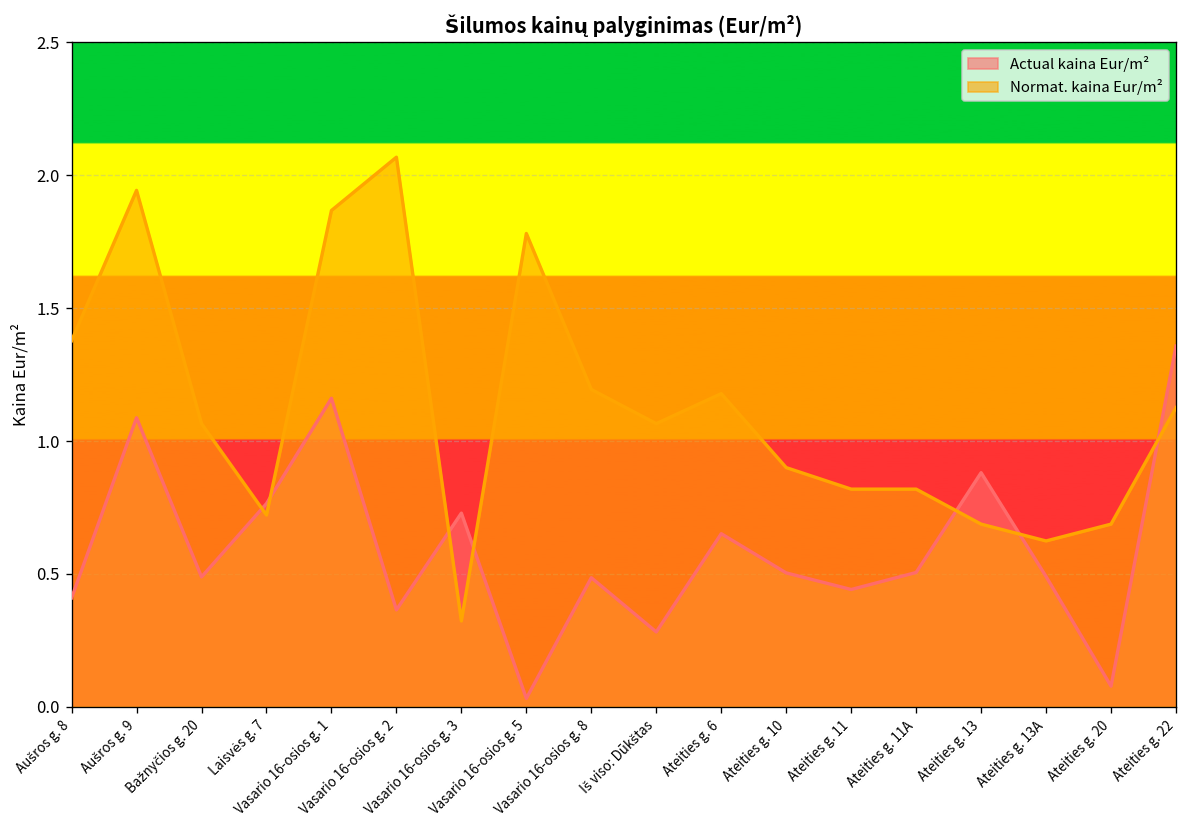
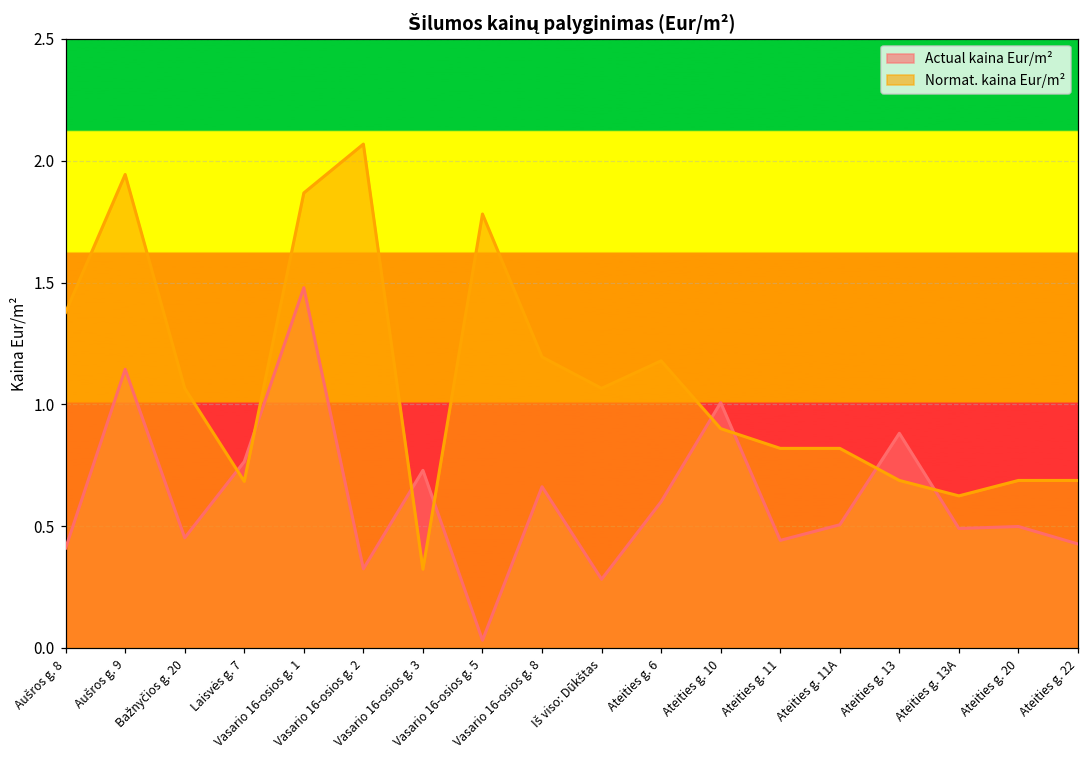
Actual kaina Eur/m², Aušros g. 9: 1.09 -> 1.14
Actual kaina Eur/m², Bažnyčios g. 20: 0.49 -> 0.45
Normat. kaina Eur/m², Laisvės g. 7: 0.72 -> 0.68
Actual kaina Eur/m², Vasario 16-osios g. 1: 1.16 -> 1.48
Actual kaina Eur/m², Vasario 16-osios g. 2: 0.36 -> 0.32
Actual kaina Eur/m², Vasario 16-osios g. 8: 0.49 -> 0.66
Actual kaina Eur/m², Ateities g. 6: 0.65 -> 0.60
Actual kaina Eur/m², Ateities g. 10: 0.50 -> 1.01
Actual kaina Eur/m², Ateities g. 20: 0.08 -> 0.50
Actual kaina Eur/m², Ateities g. 22: 1.36 -> 0.43
Normat. kaina Eur/m², Ateities g. 22: 1.13 -> 0.69
